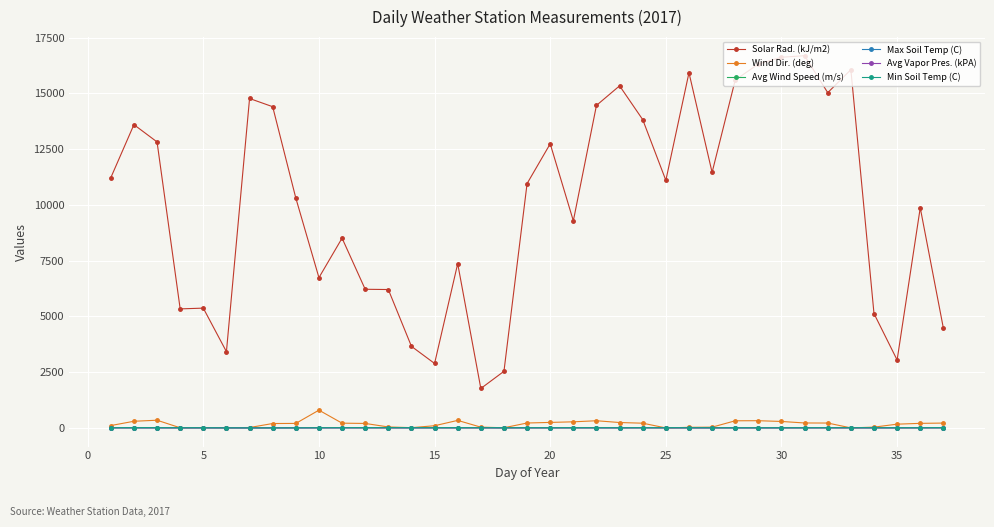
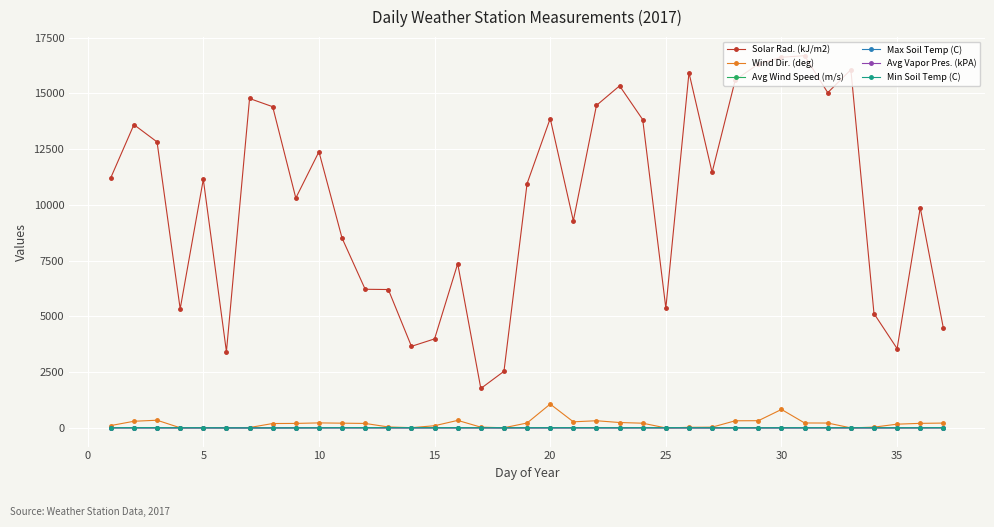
Solar Rad. (kJ/m2), 5: 5400 -> 11100
Solar Rad. (kJ/m2), 10: 6700 -> 12400
Wind Dir. (deg), 10: 800 -> 200
Solar Rad. (kJ/m2), 15: 2900 -> 4000
Solar Rad. (kJ/m2), 20: 12700 -> 13900
Wind Dir. (deg), 20: 200 -> 1100
Solar Rad. (kJ/m2), 25: 11100 -> 5400
Wind Dir. (deg), 30: 300 -> 800
Solar Rad. (kJ/m2), 35: 3000 -> 3600
